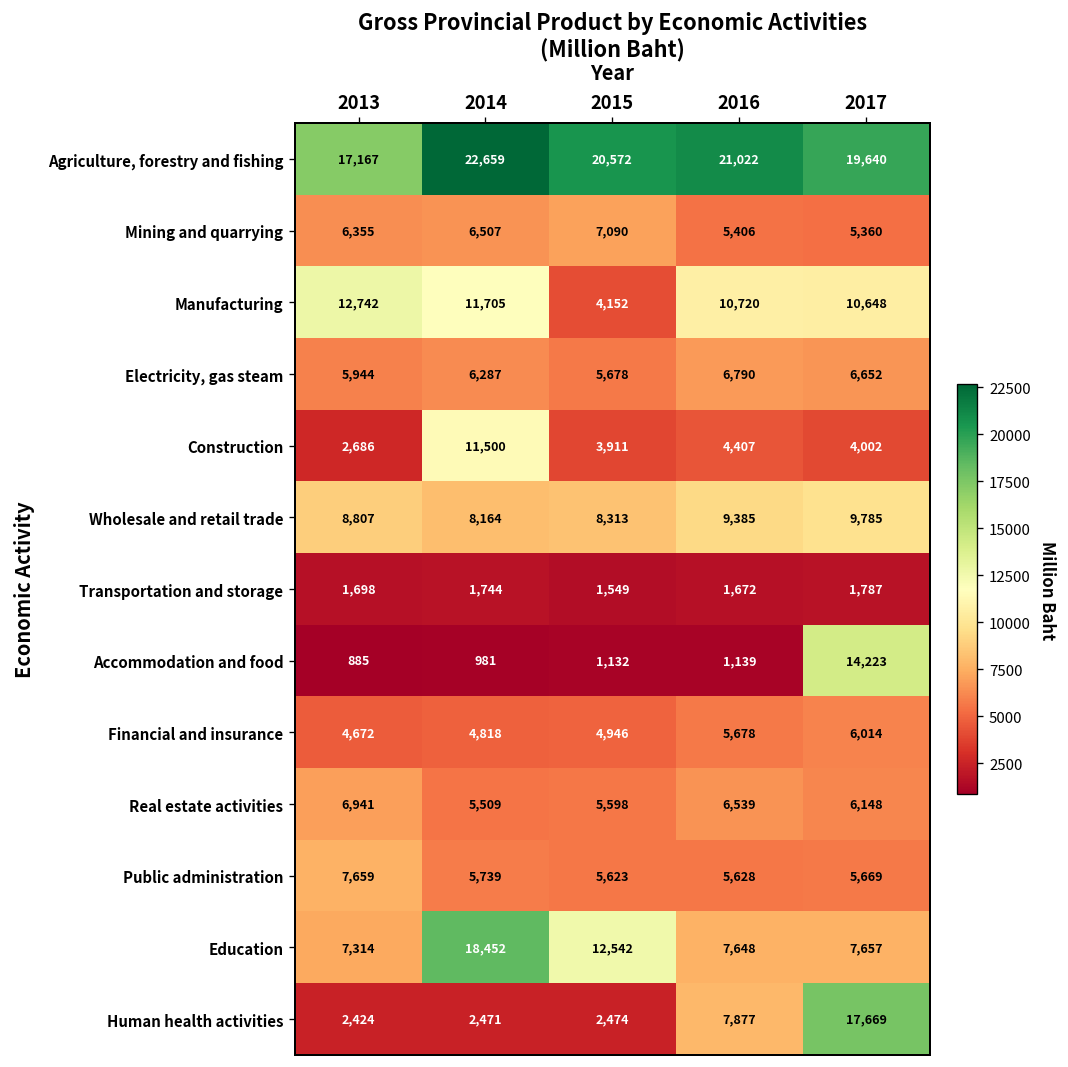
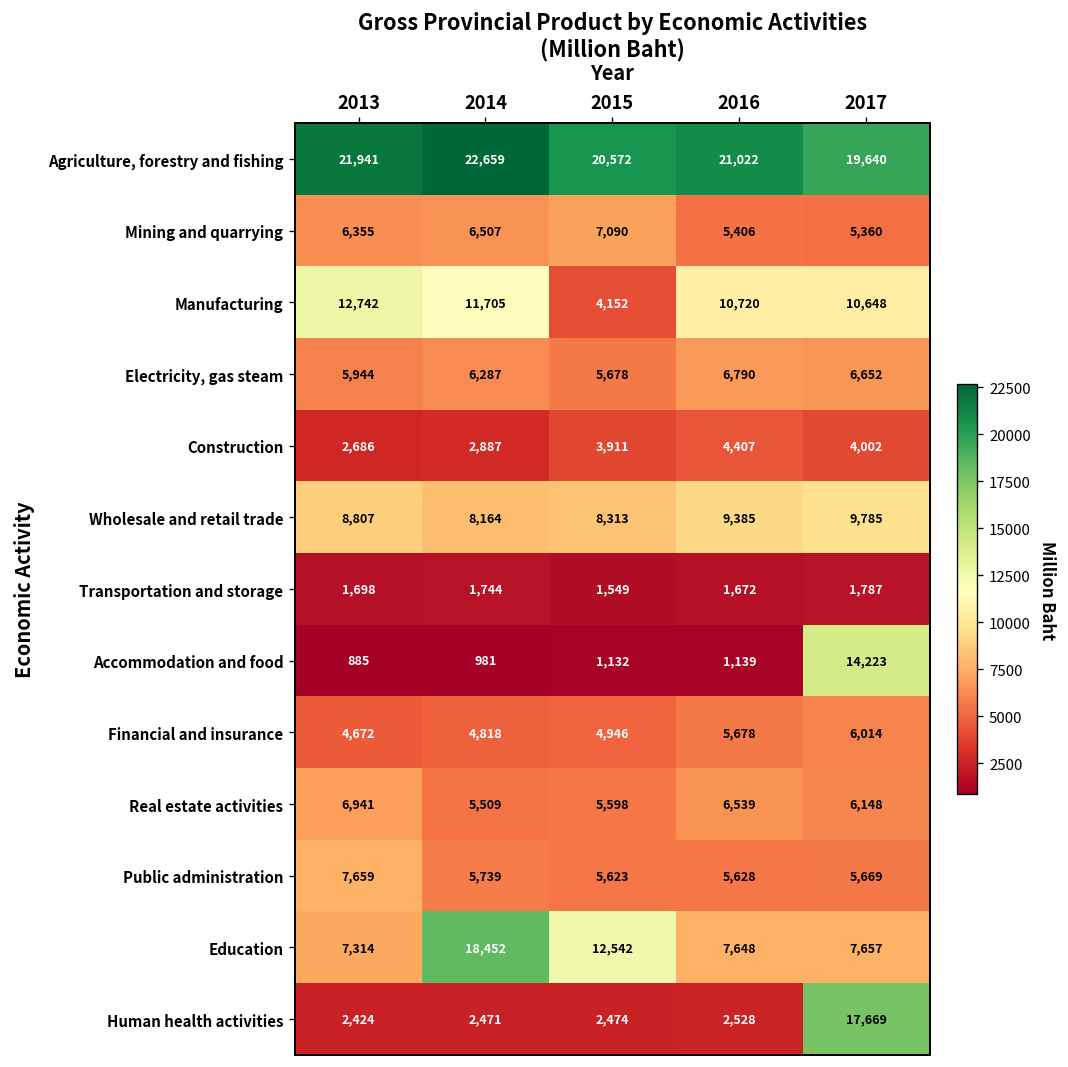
Agriculture, forestry and fishing, 2013: 17,167 -> 21,941
Construction, 2014: 11,500 -> 2,887
Human health activities, 2016: 7,877 -> 2,528
